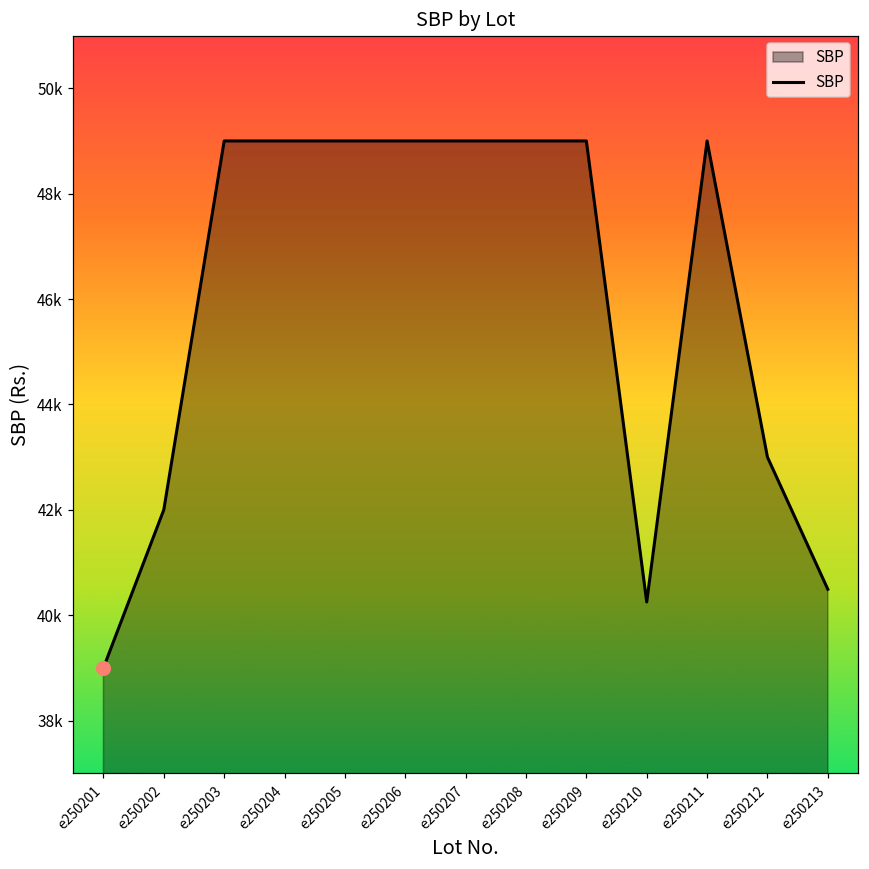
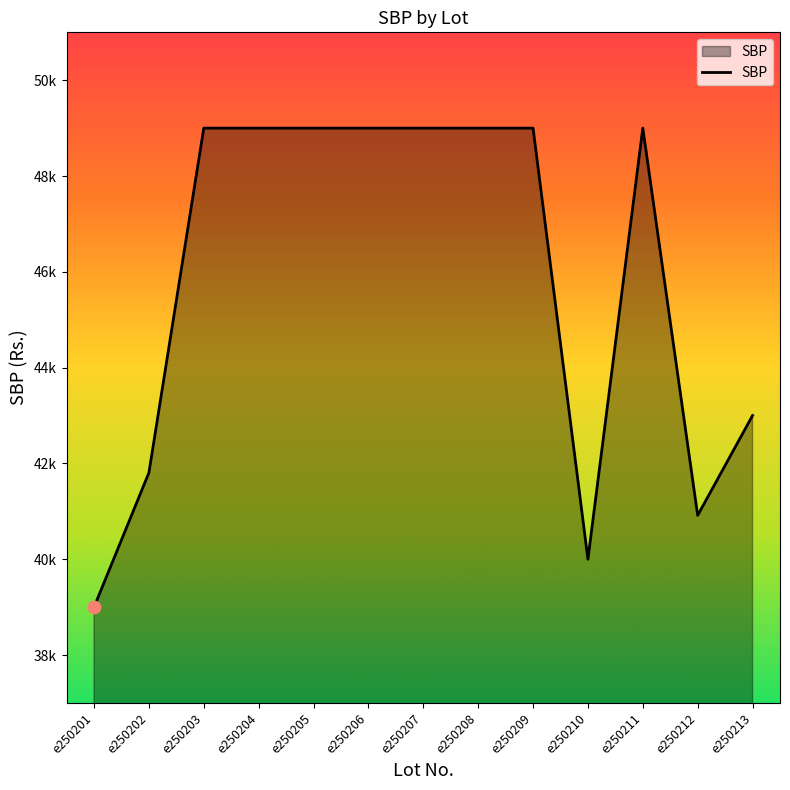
SBP, e250202: 42000 -> 41800
SBP, e250210: 40300 -> 40000
SBP, e250212: 43000 -> 40900
SBP, e250213: 40500 -> 43000
